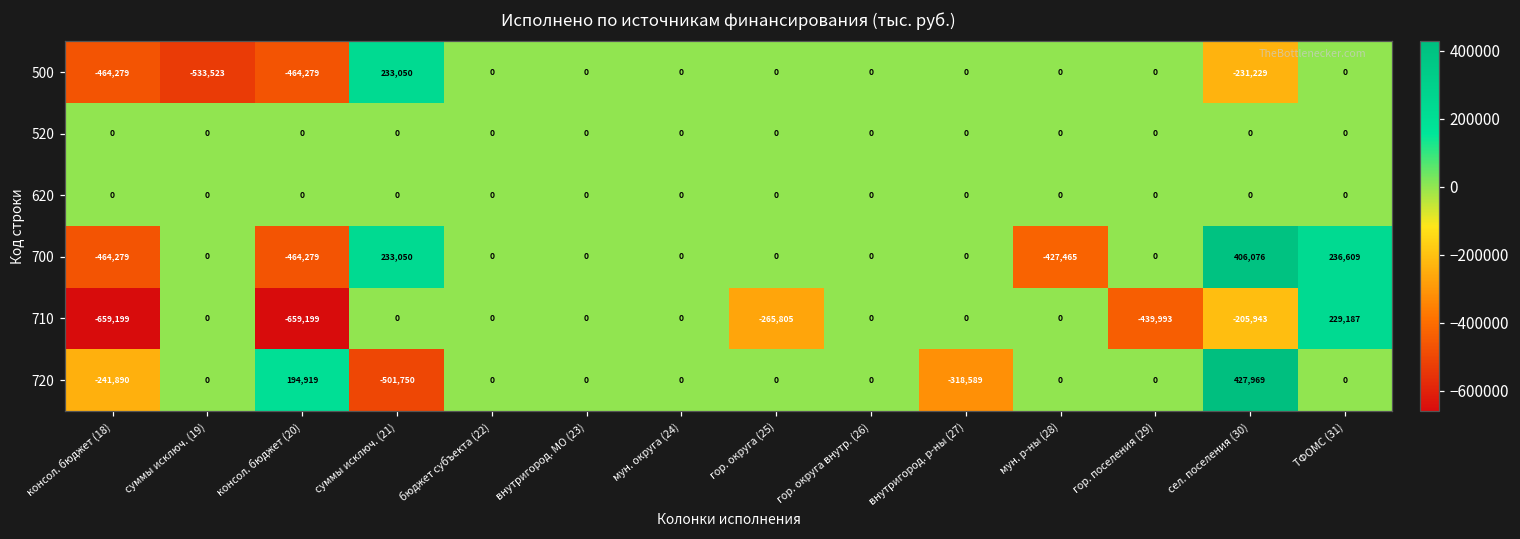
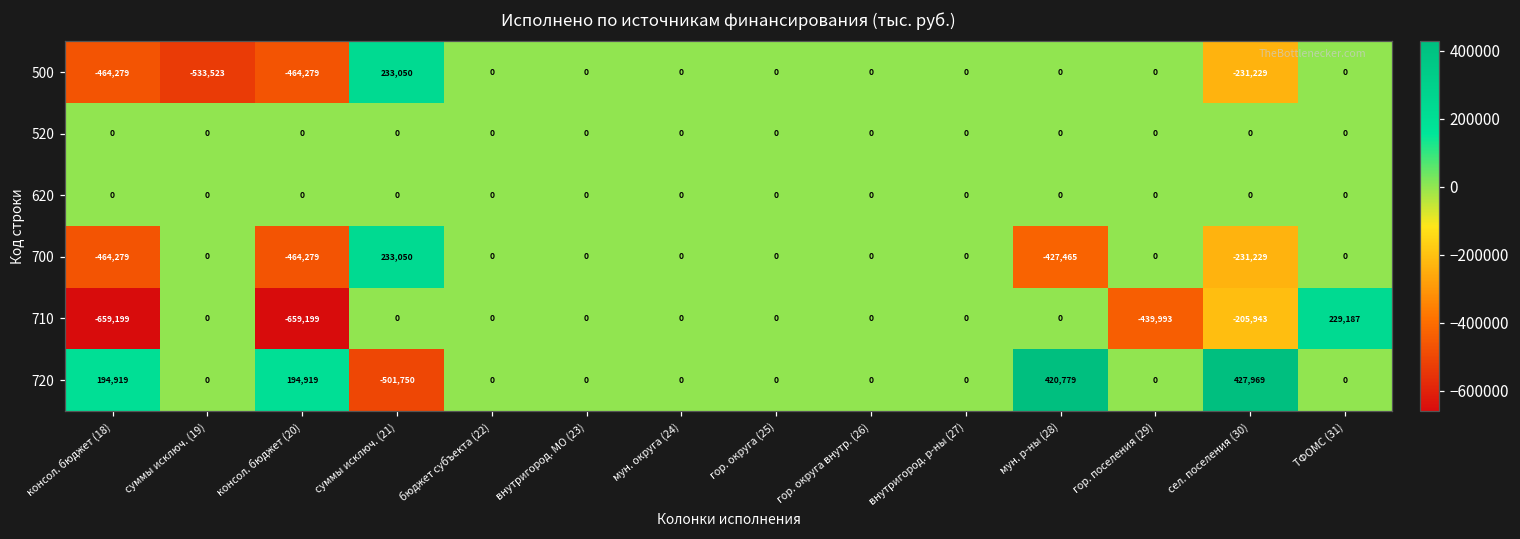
700, сел. поселения (30): 406,076 -> -231,229
700, ТФОМС (31): 236,609 -> 0
710, гор. округа (25): -265,805 -> 0
720, консол. бюджет (18): -241,890 -> 194,919
720, внутригород. р-ны (27): -318,589 -> 0
720, мун. р-ны (28): 0 -> 420,779
